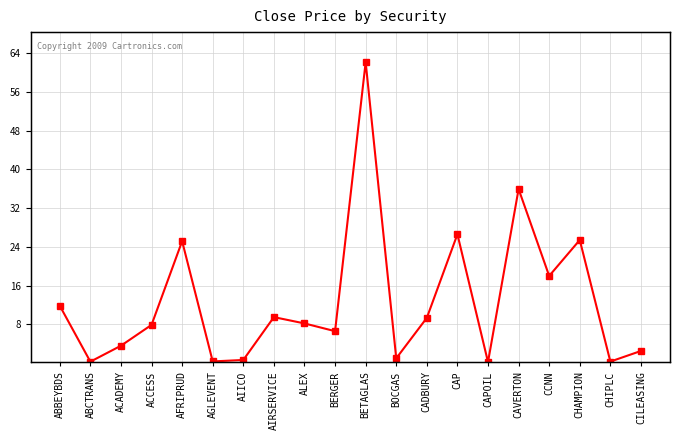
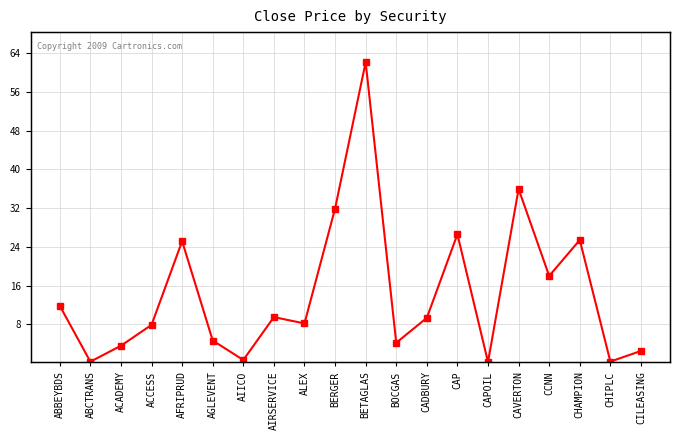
AGLEVENT: 0 -> 5
BERGER: 7 -> 32
BOCGAS: 1 -> 4
